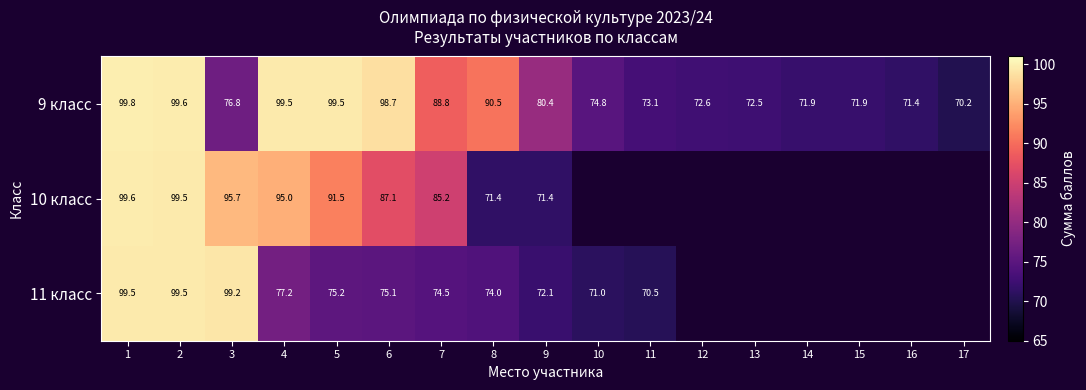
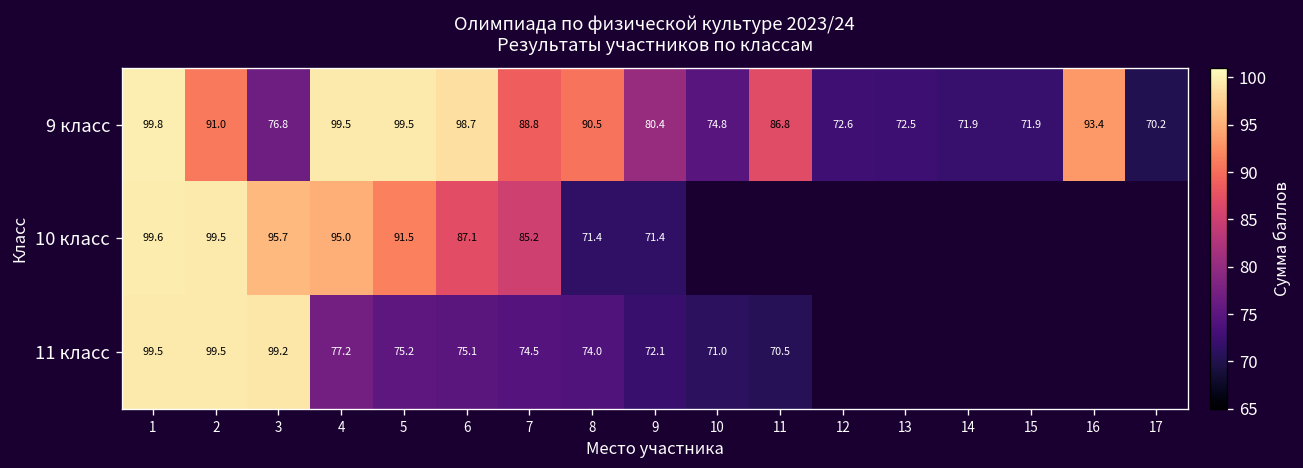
9 класс, 2: 99.6 -> 91.0
9 класс, 11: 73.1 -> 86.8
9 класс, 16: 71.4 -> 93.4
